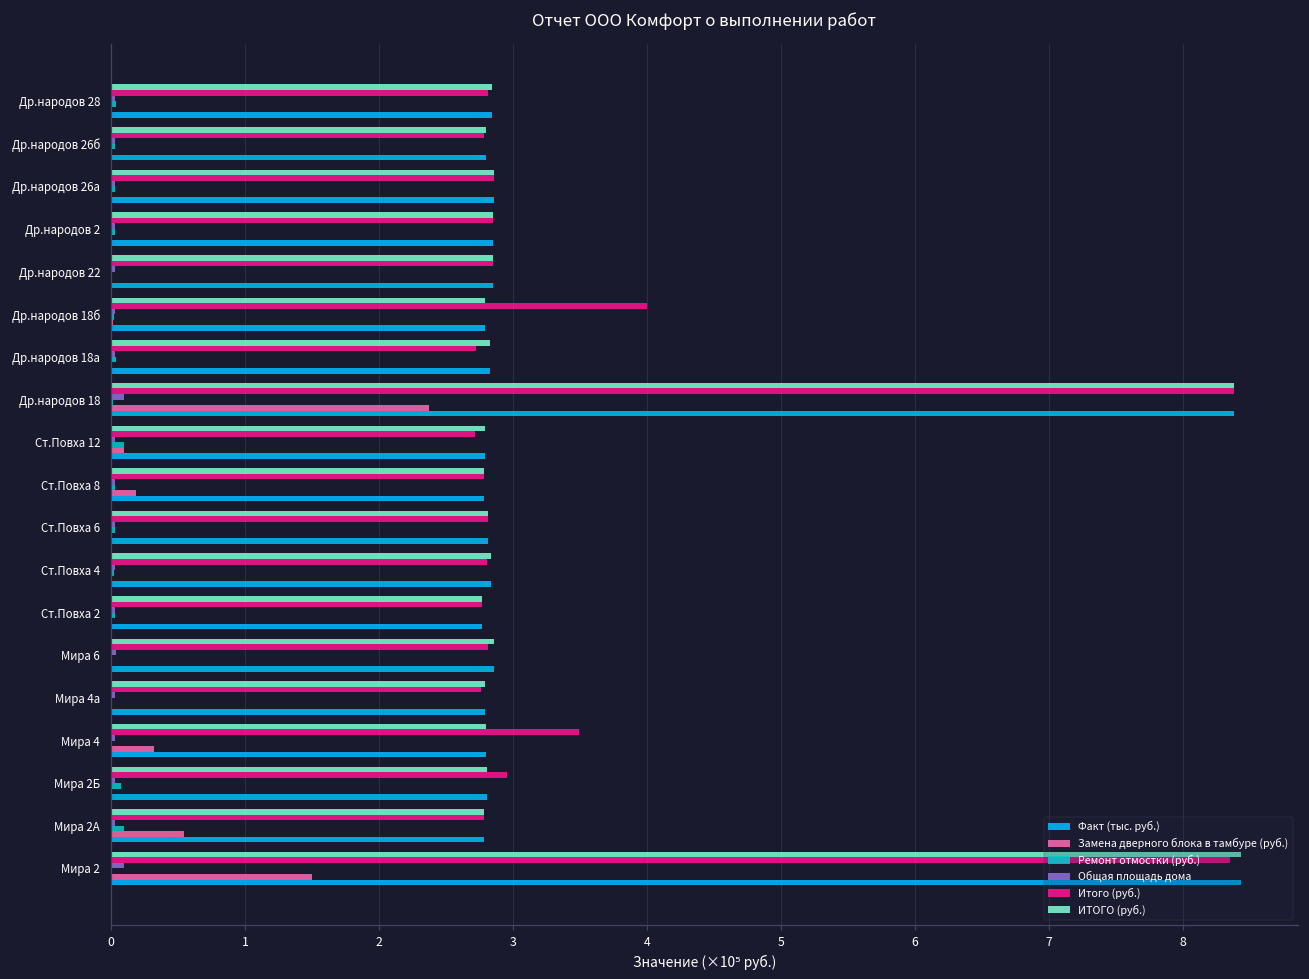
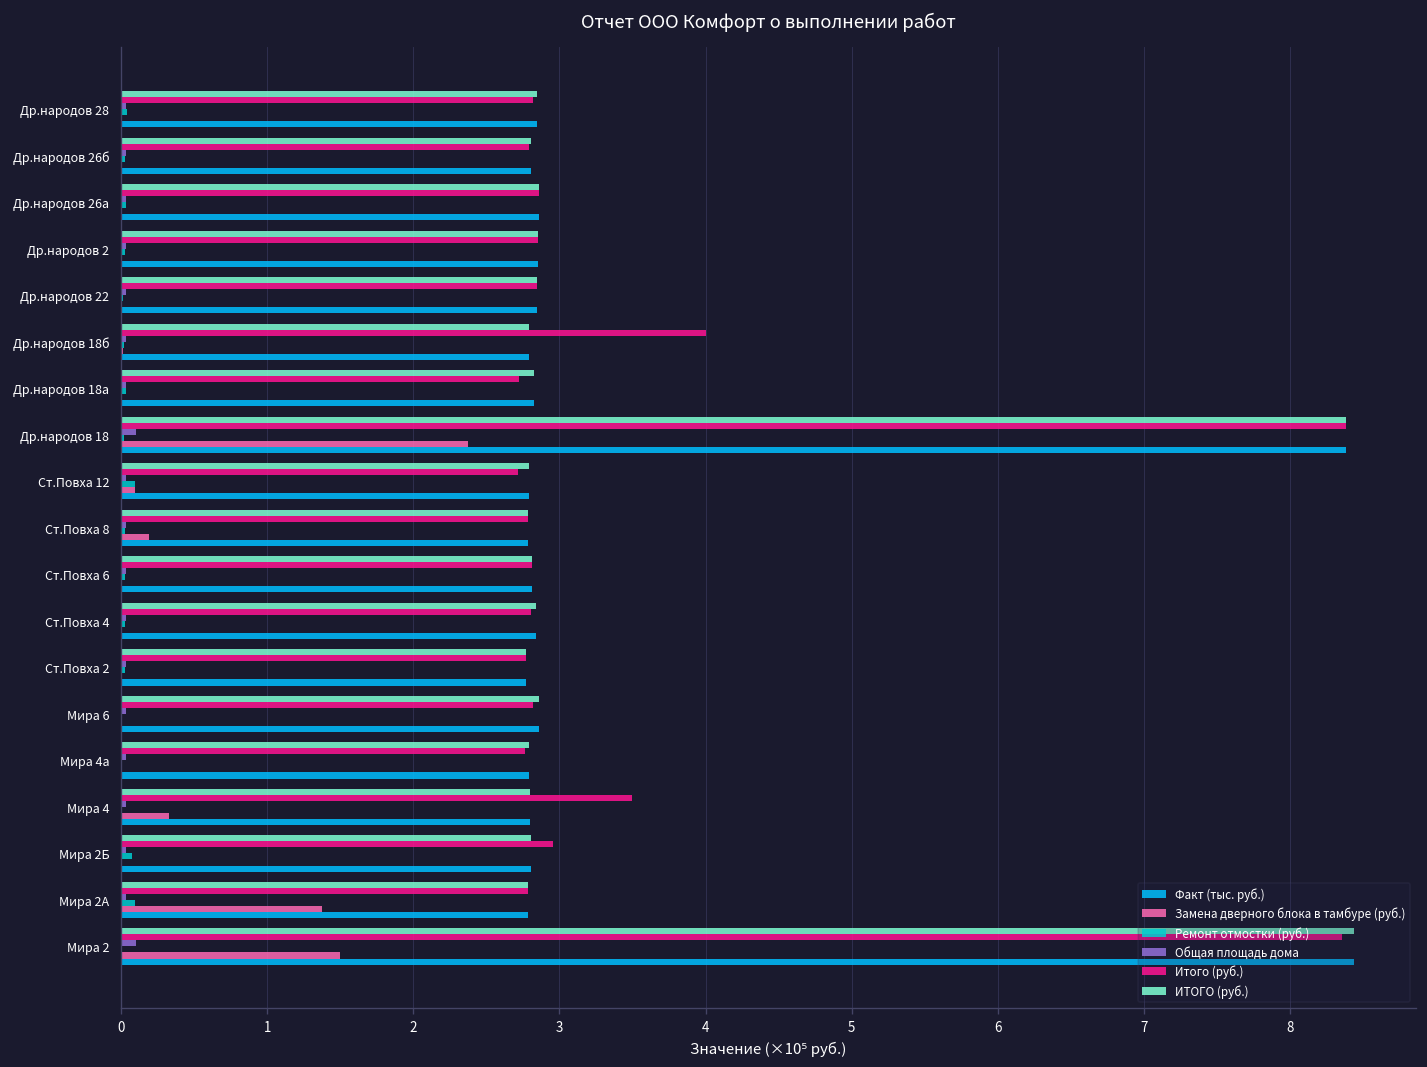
Замена дверного блока в тамбуре (руб.), Мира 2А: 0.55 -> 1.37
